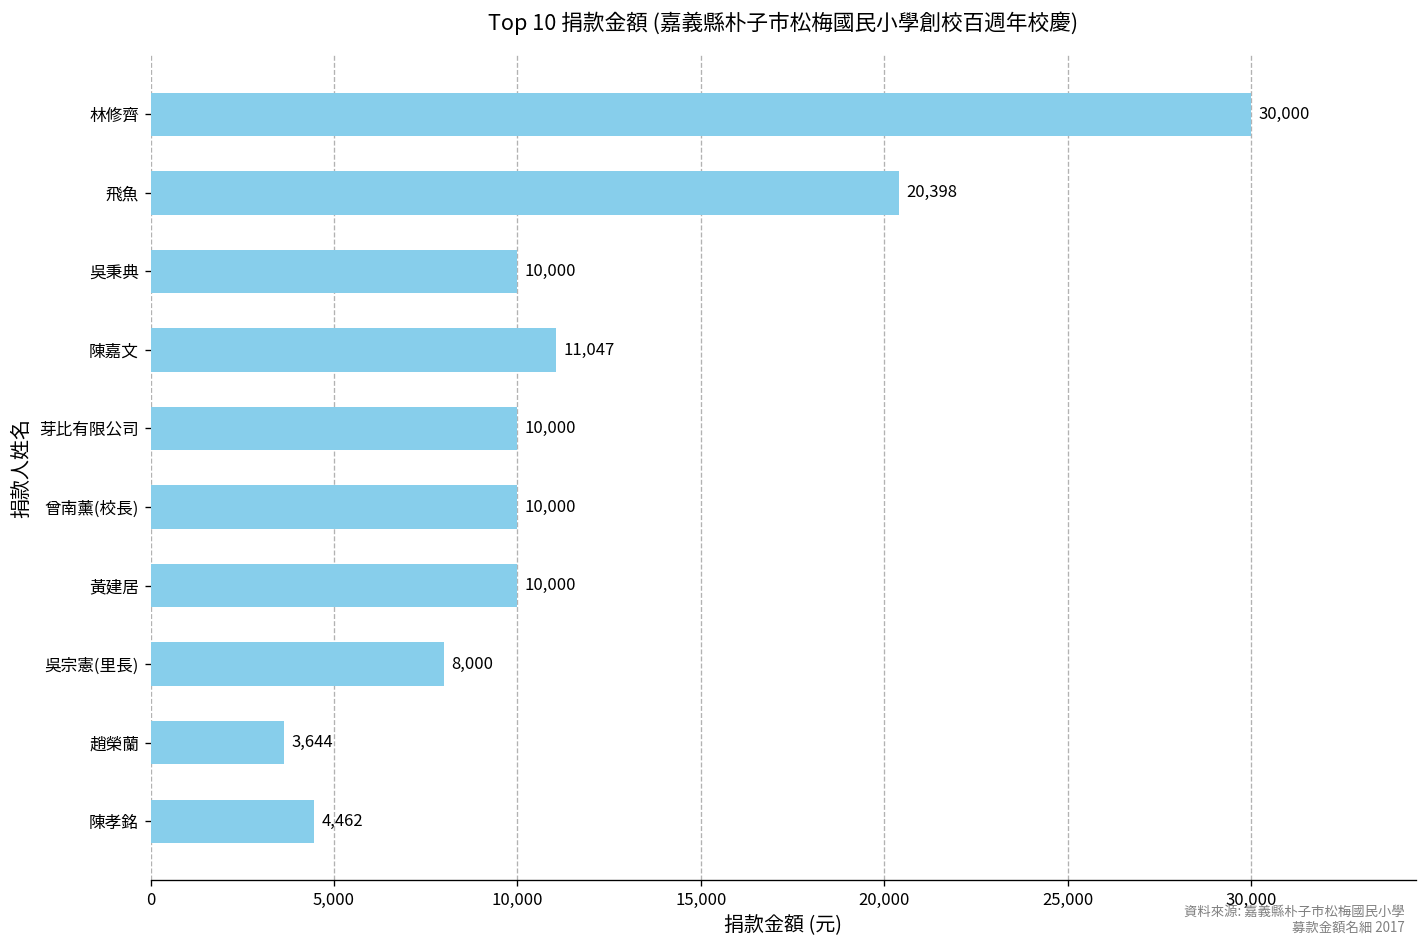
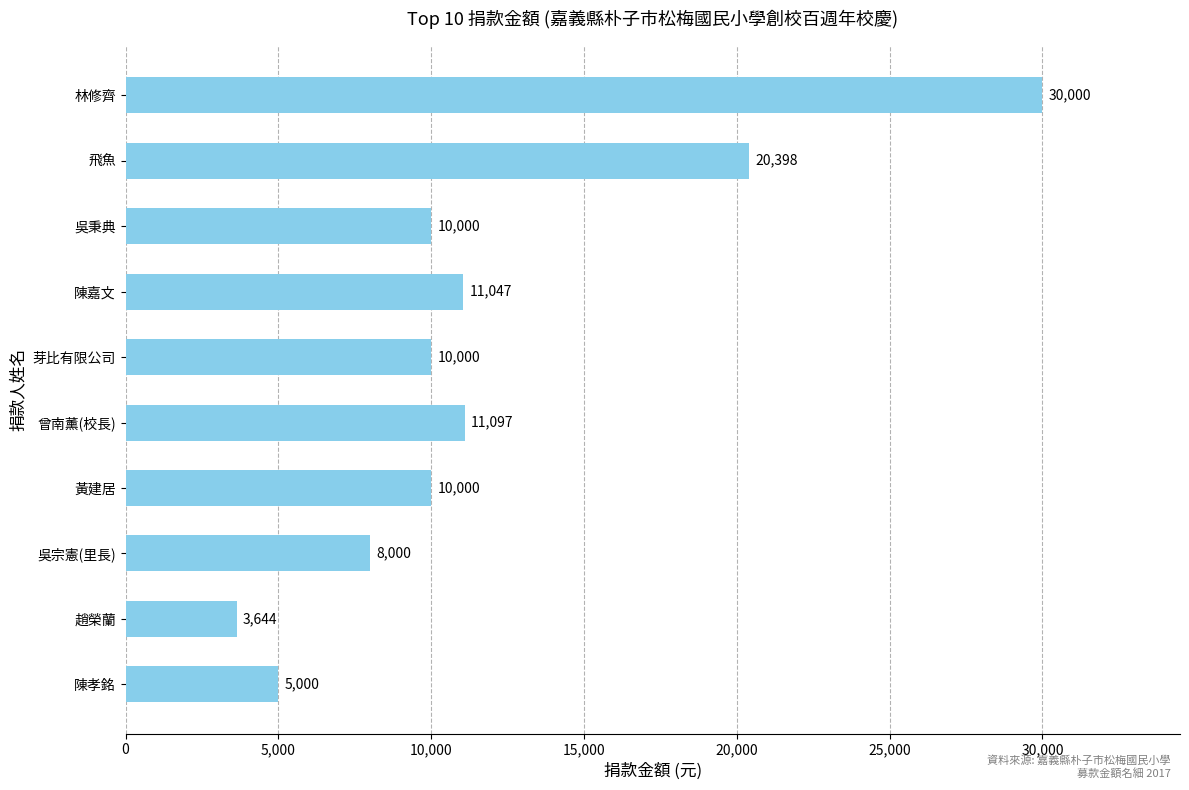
曾南薰(校長): 10,000 -> 11,097
陳孝銘: 4,462 -> 5,000
